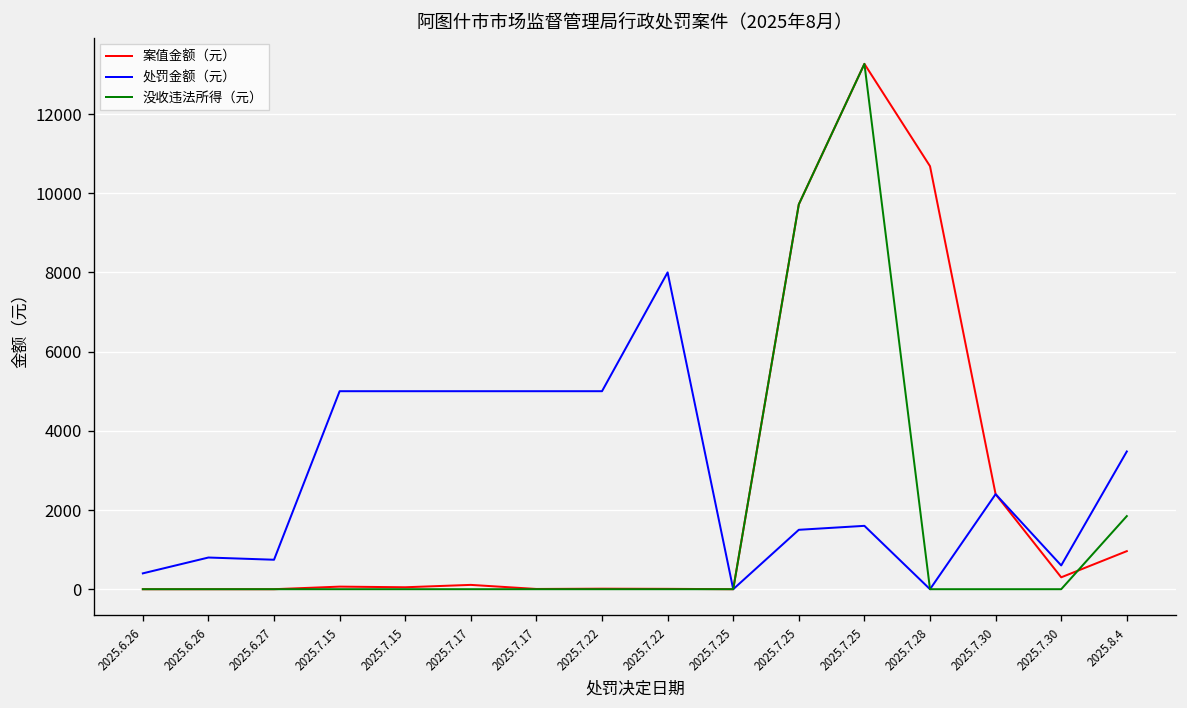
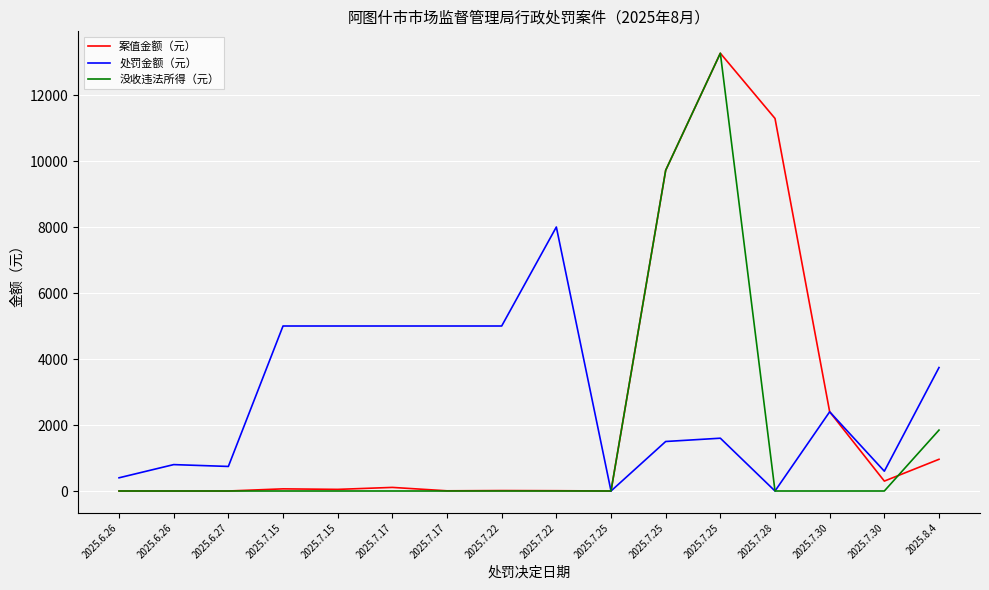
案值金额（元）, 2025.7.28: 10700 -> 11300
处罚金额（元）, 2025.8.4: 3500 -> 3700
